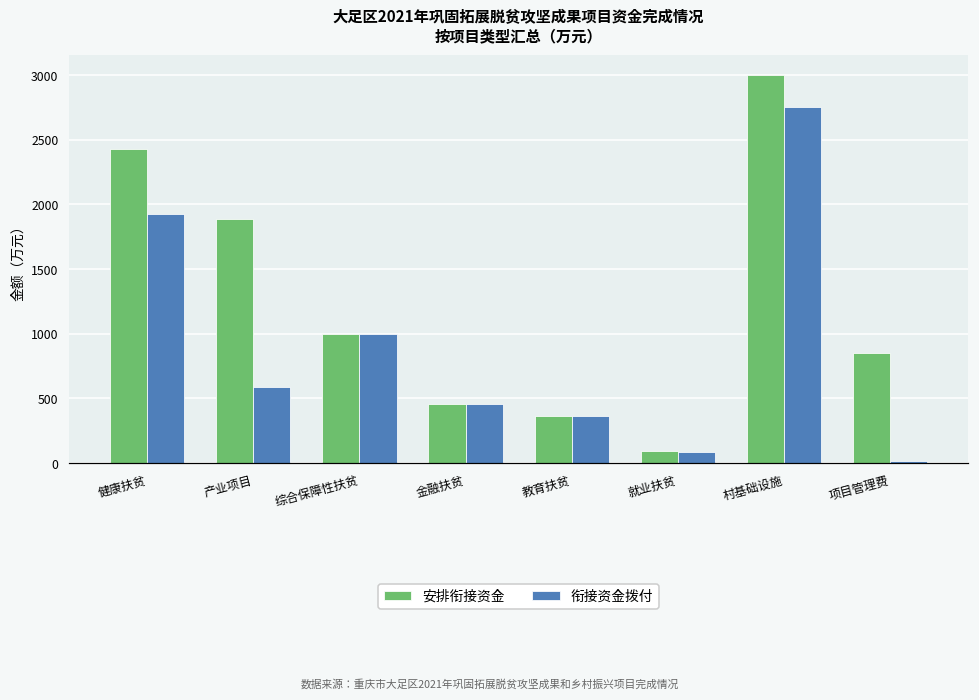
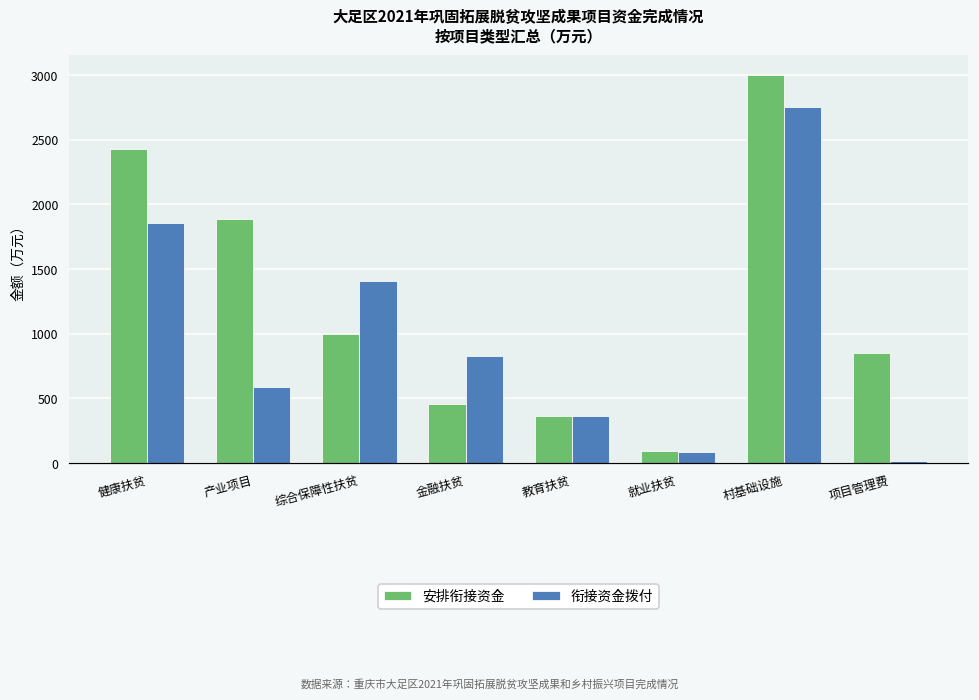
衔接资金拨付, 健康扶贫: 1930 -> 1850
衔接资金拨付, 综合保障性扶贫: 1000 -> 1400
衔接资金拨付, 金融扶贫: 450 -> 830
